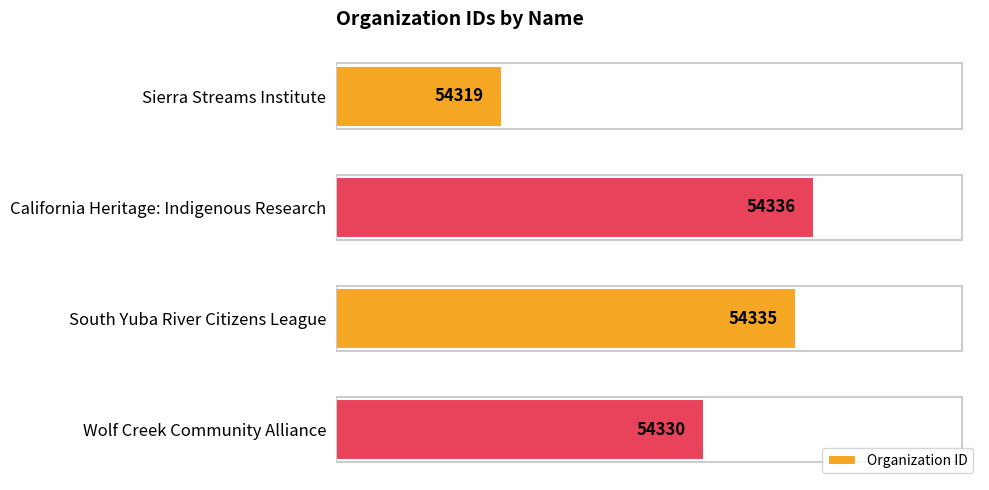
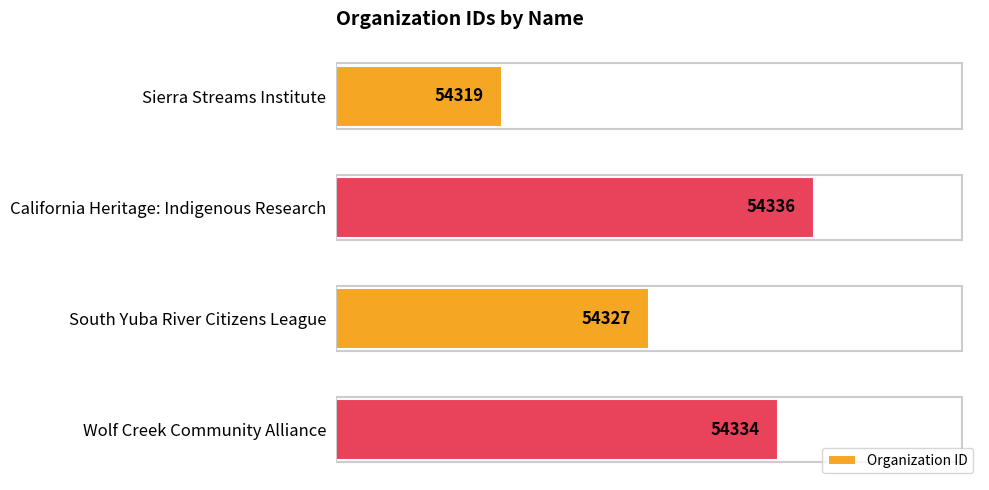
South Yuba River Citizens League: 54335 -> 54327
Wolf Creek Community Alliance: 54330 -> 54334
